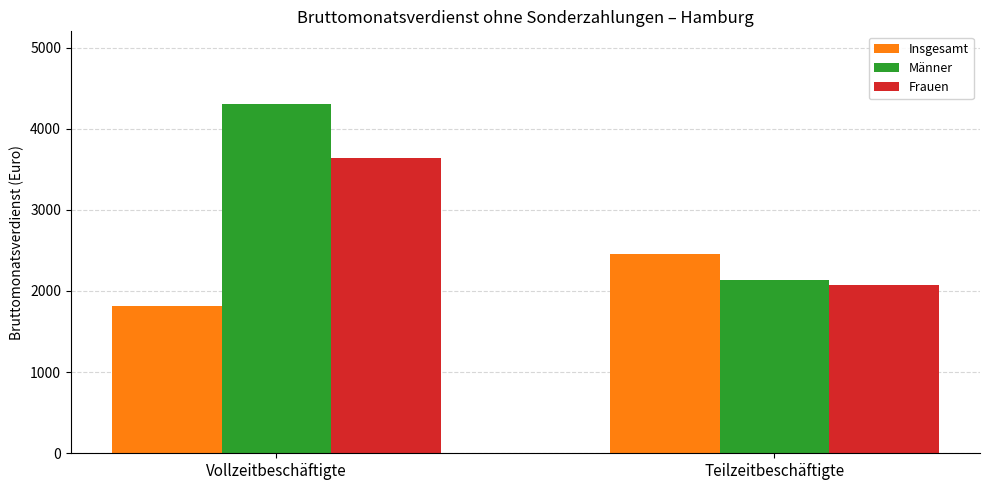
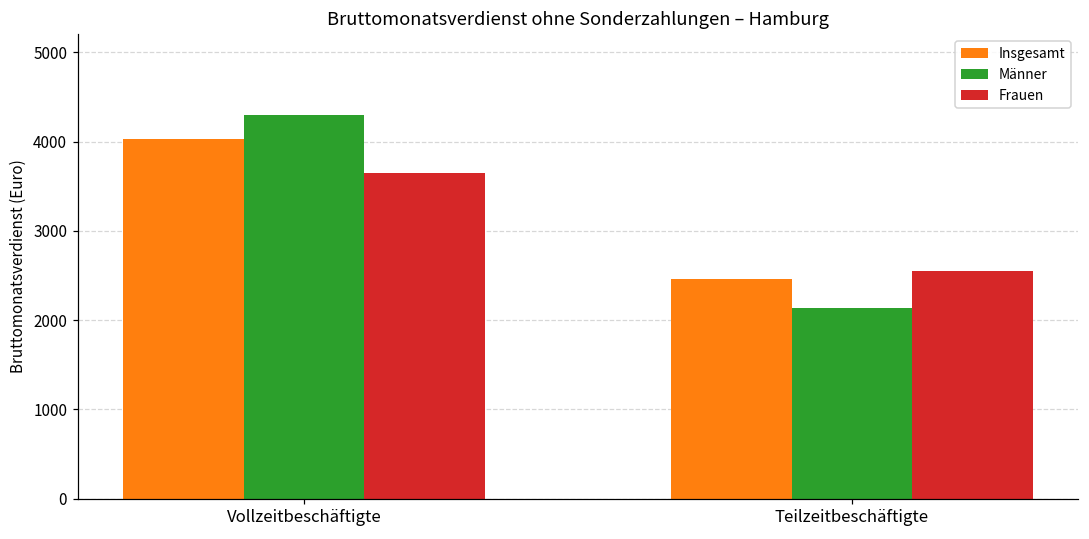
Insgesamt, Vollzeitbeschäftigte: 1800 -> 4000
Frauen, Teilzeitbeschäftigte: 2100 -> 2500
